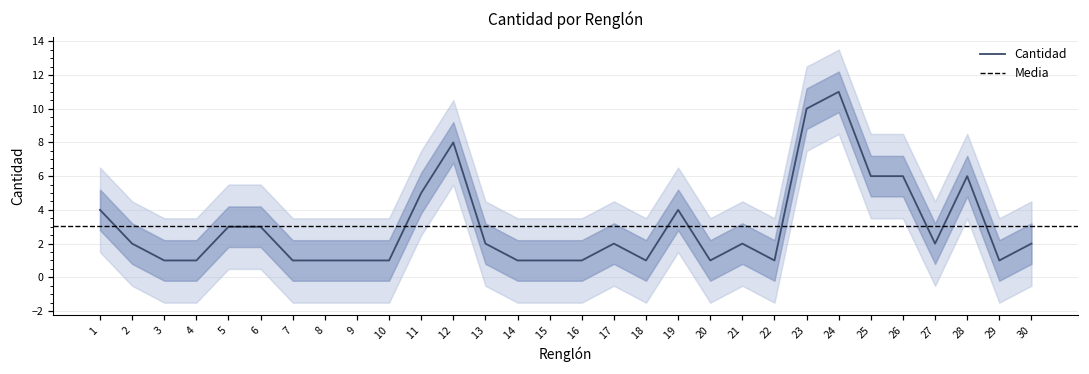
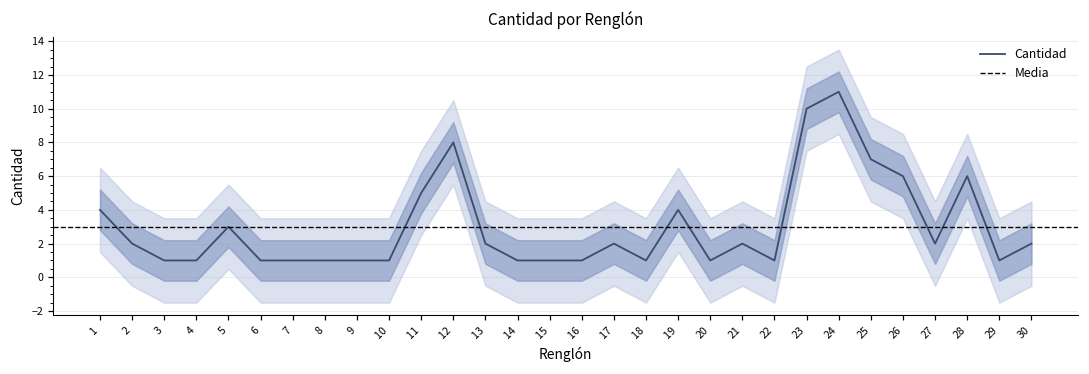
Cantidad, 6: 3 -> 1
Cantidad, 25: 6 -> 7
